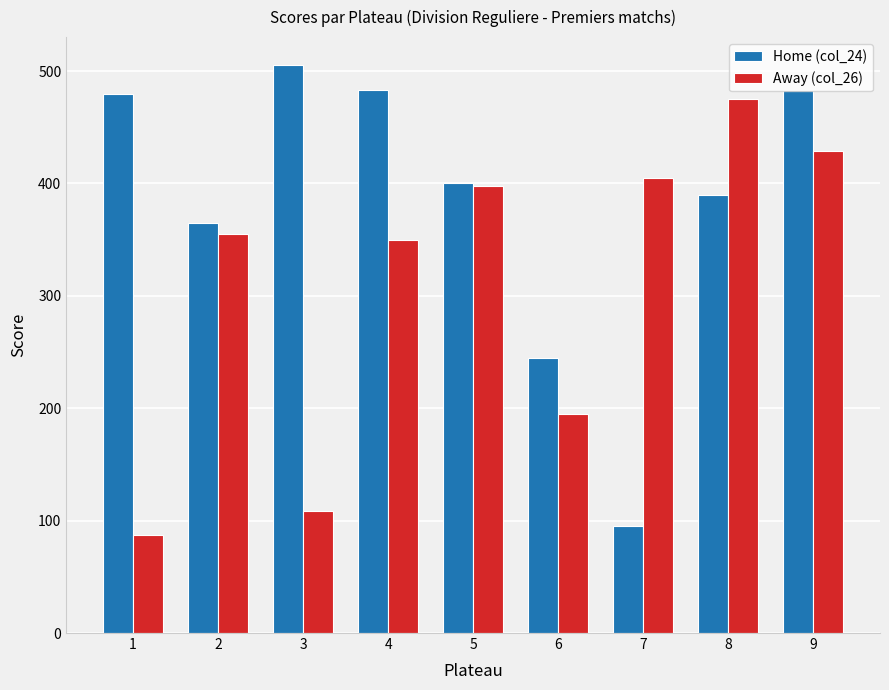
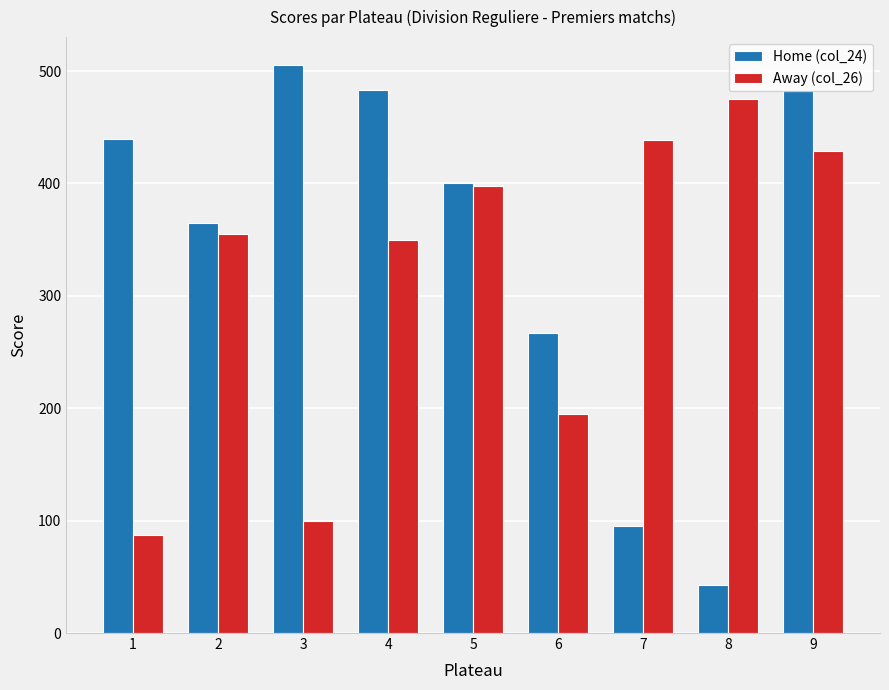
Home (col_24), 1: 480 -> 440
Away (col_26), 3: 109 -> 100
Home (col_24), 6: 245 -> 267
Away (col_26), 7: 405 -> 439
Home (col_24), 8: 390 -> 43
